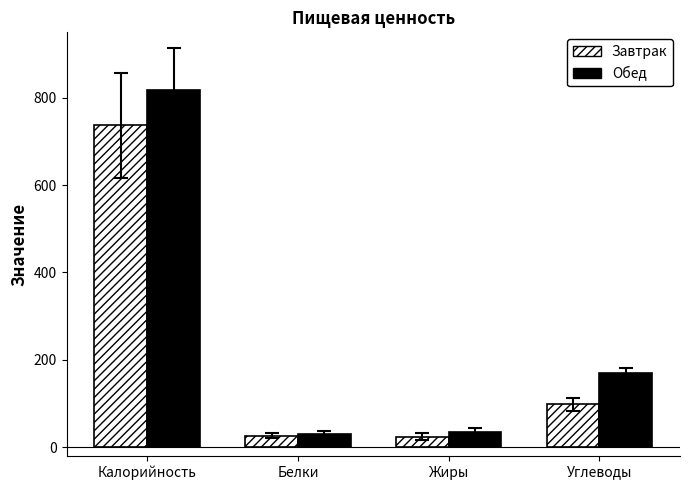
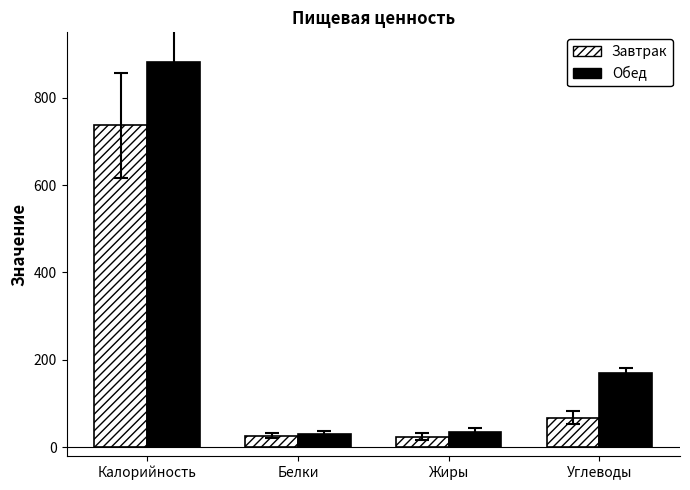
Обед, Калорийность: 820 -> 880
Завтрак, Углеводы: 100 -> 70
